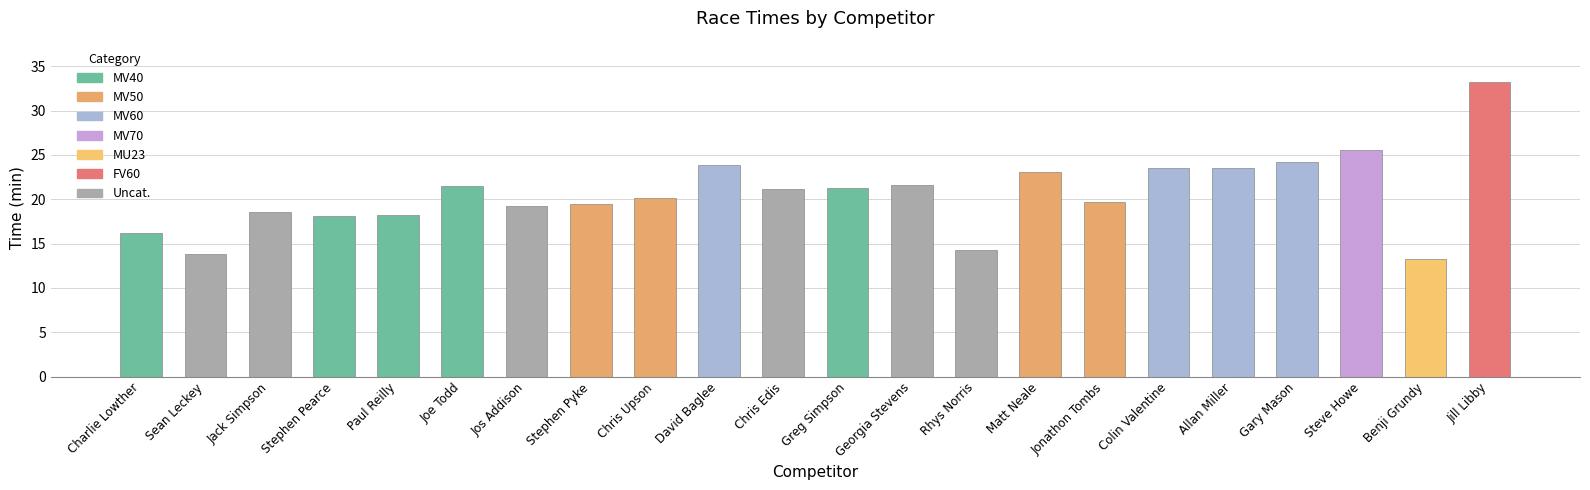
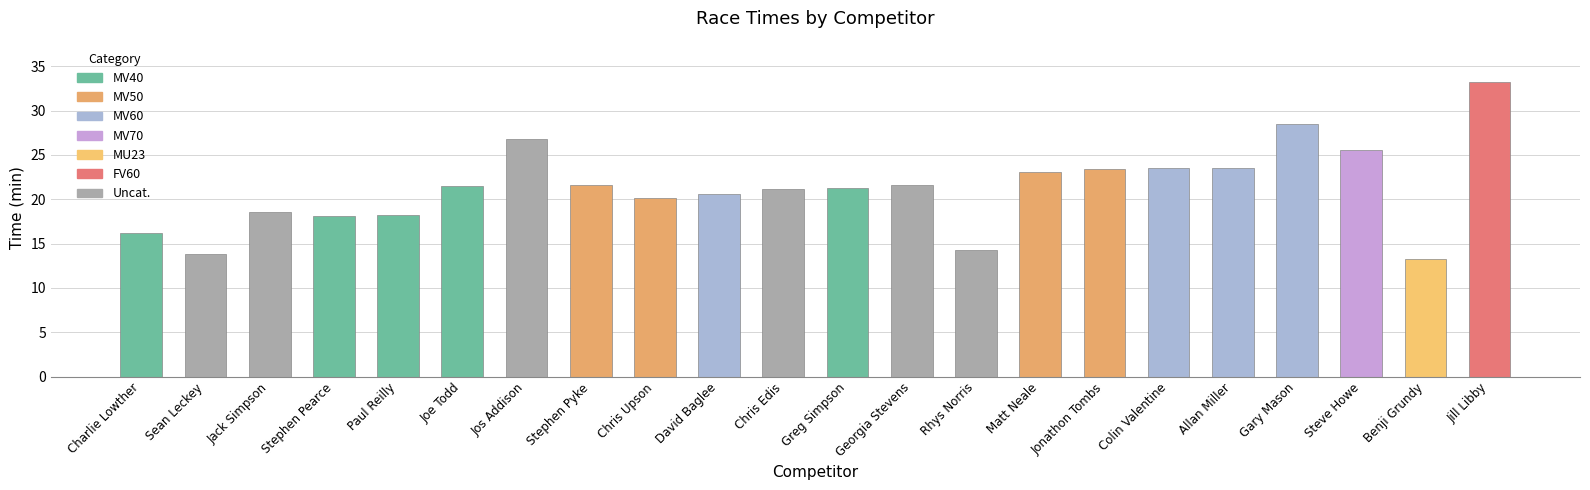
Jos Addison: 19 -> 27
Stephen Pyke: 19 -> 22
David Baglee: 24 -> 21
Jonathon Tombs: 20 -> 23
Gary Mason: 24 -> 28
